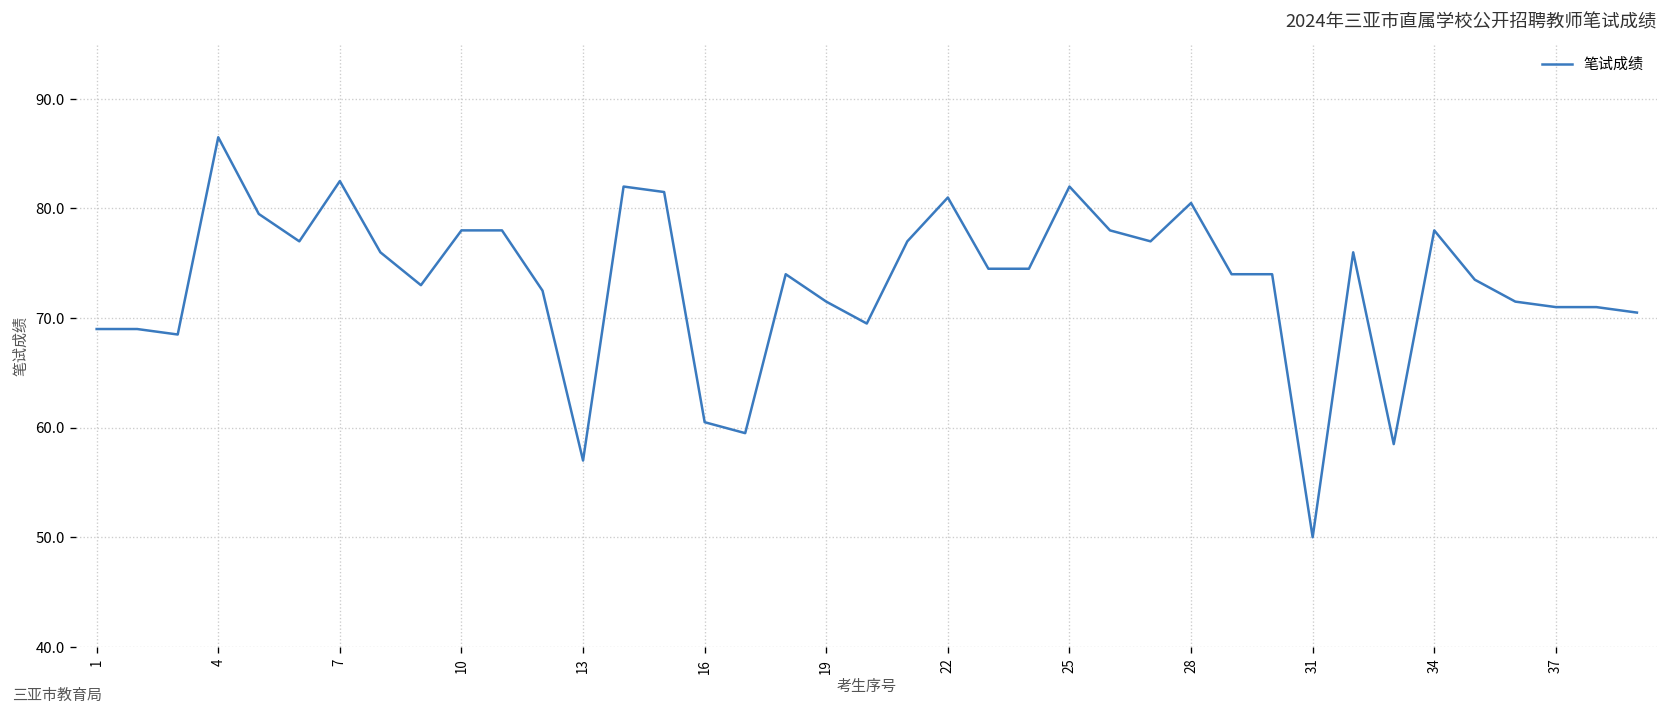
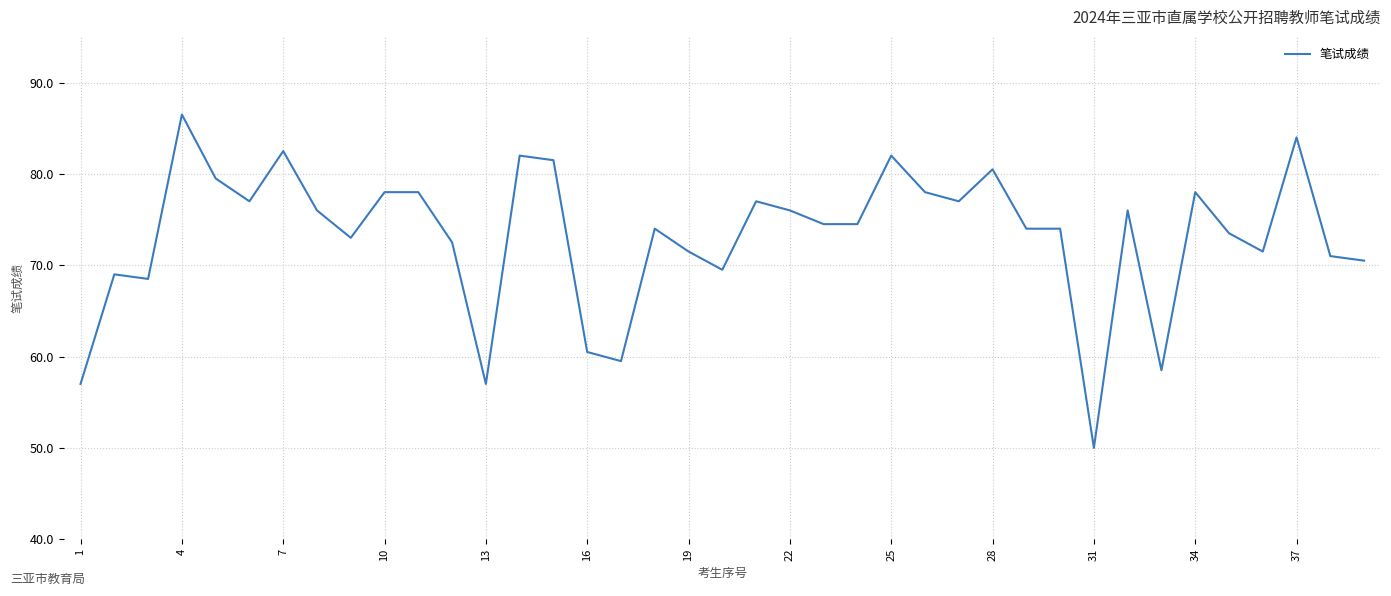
1: 69 -> 57
22: 81 -> 76
37: 71 -> 84
